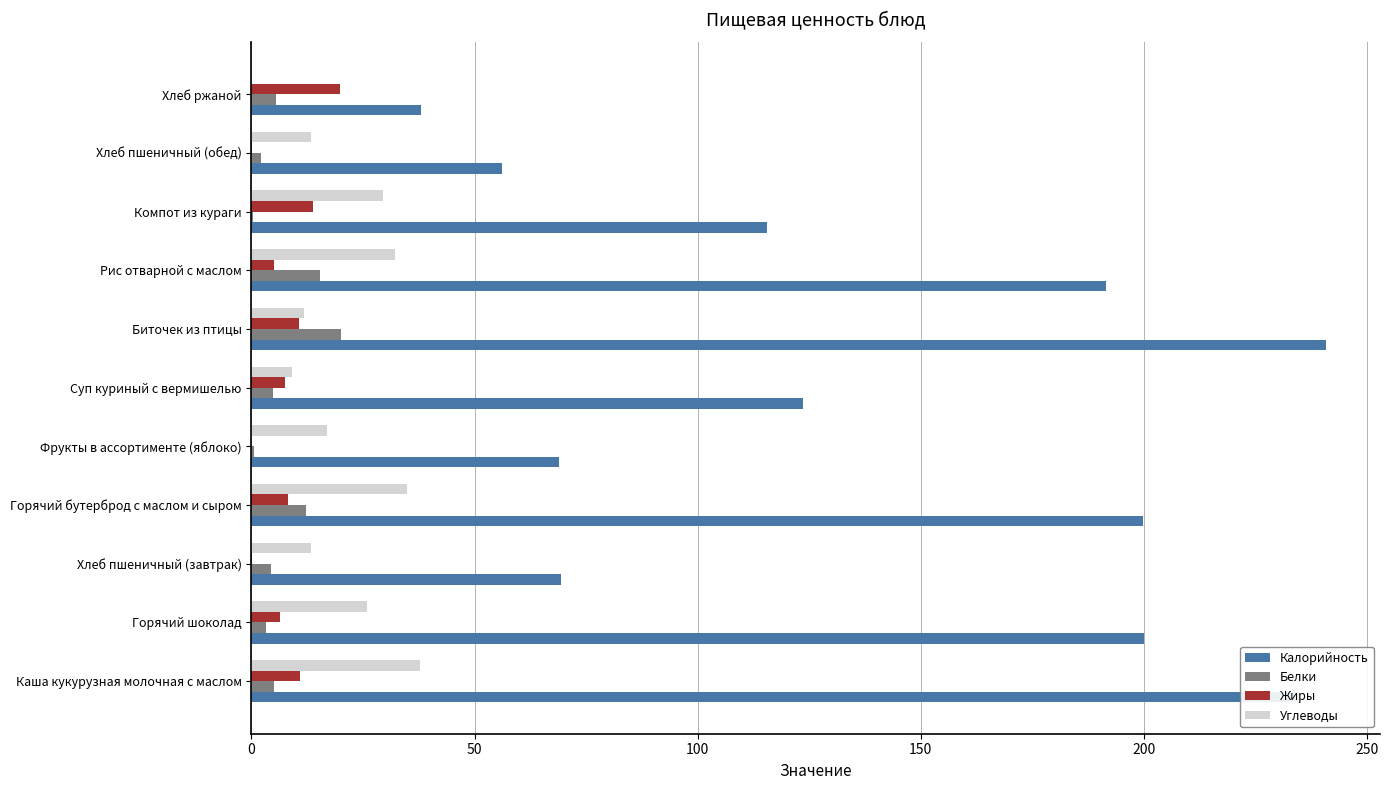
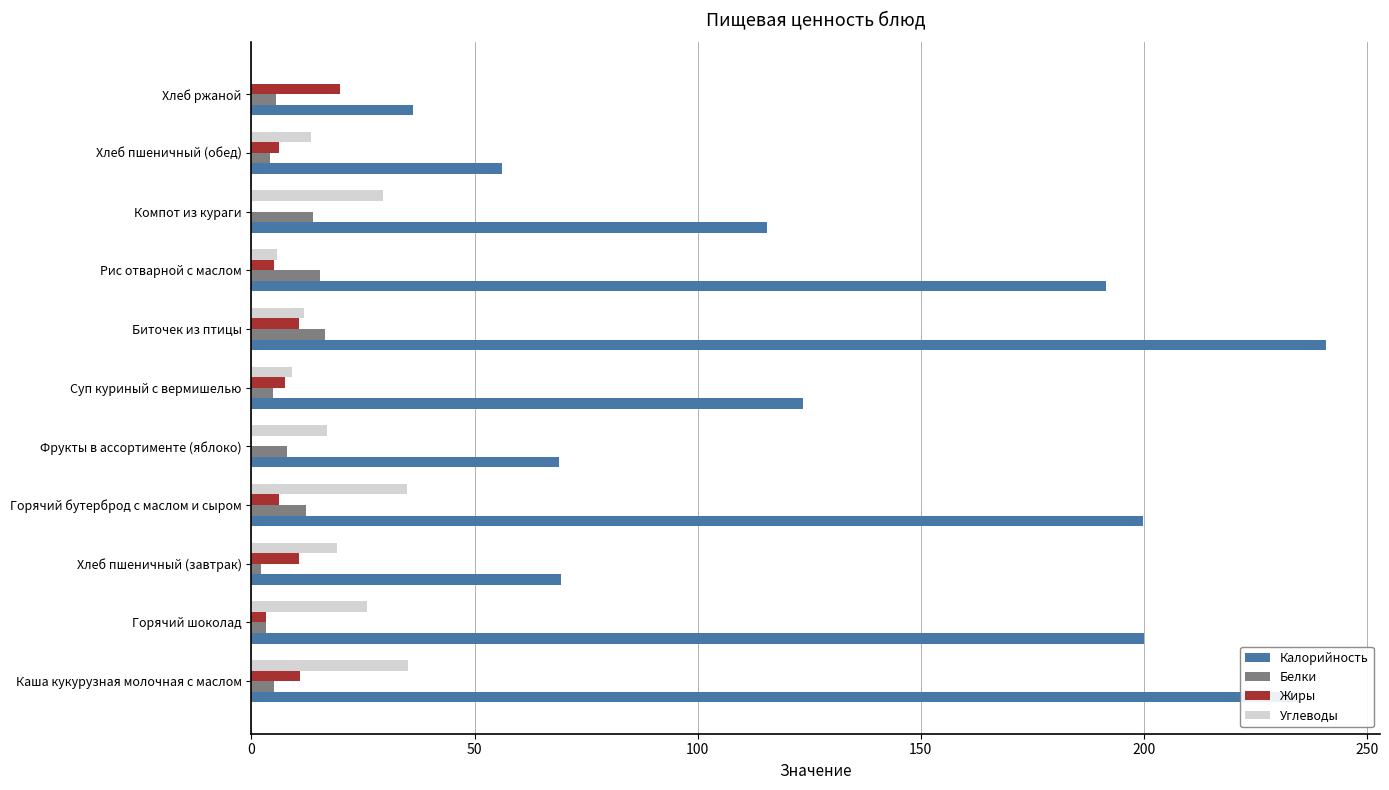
Калорийность, Хлеб ржаной: 38 -> 36
Жиры, Хлеб пшеничный (обед): 0 -> 6
Белки, Хлеб пшеничный (обед): 2 -> 4
Жиры, Компот из кураги: 14 -> 0
Белки, Компот из кураги: 0 -> 14
Углеводы, Рис отварной с маслом: 32 -> 6
Белки, Биточек из птицы: 20 -> 17
Белки, Фрукты в ассортименте (яблоко): 1 -> 8
Жиры, Горячий бутерброд с маслом и сыром: 8 -> 6
Углеводы, Хлеб пшеничный (завтрак): 13 -> 19
Жиры, Хлеб пшеничный (завтрак): 0 -> 11
Белки, Хлеб пшеничный (завтрак): 4 -> 2
Жиры, Горячий шоколад: 6 -> 3
Углеводы, Каша кукурузная молочная с маслом: 38 -> 35
